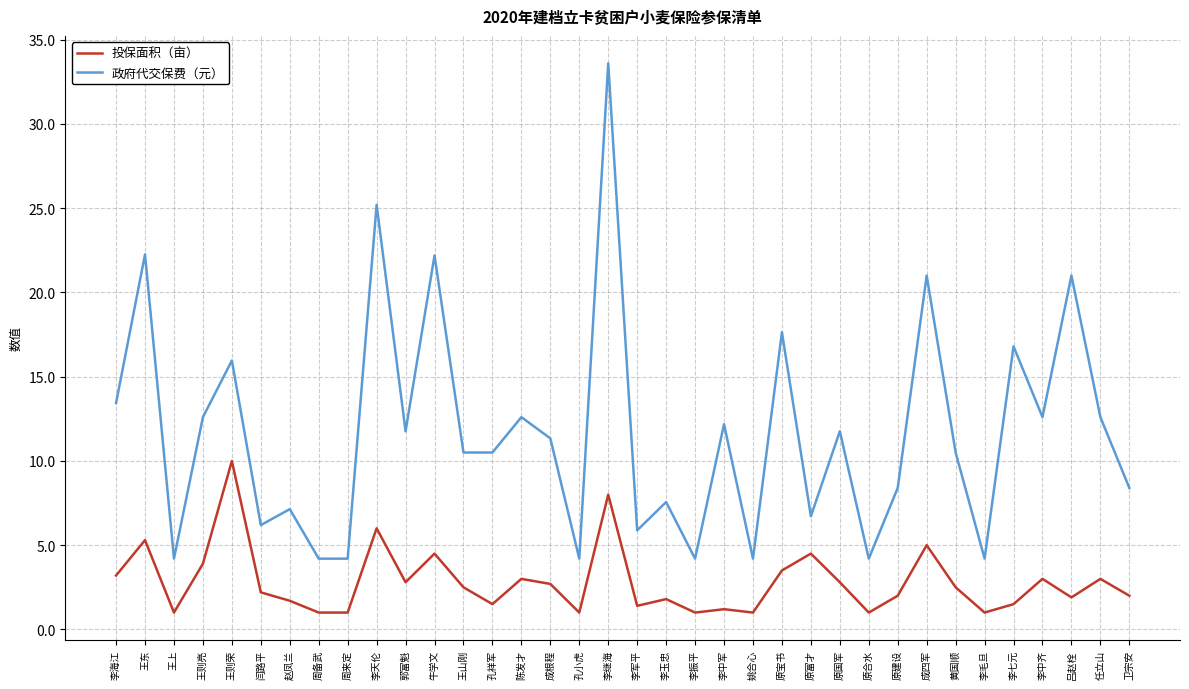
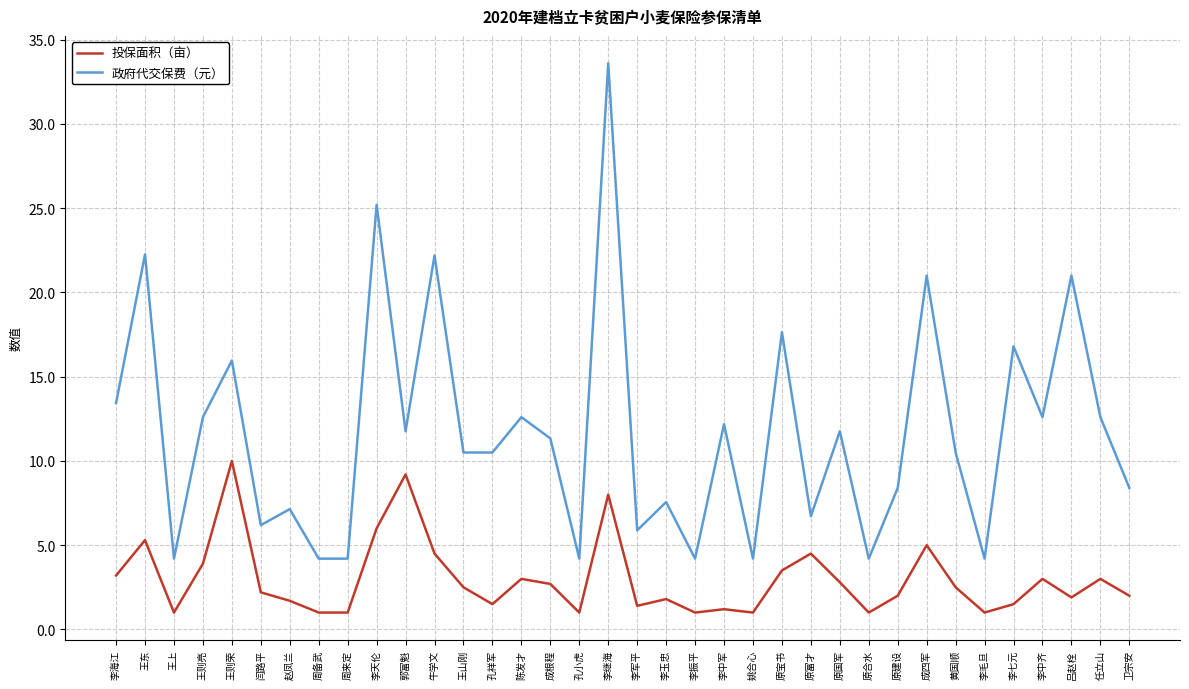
投保面积（亩）, 郭富魁: 2.8 -> 9.2
